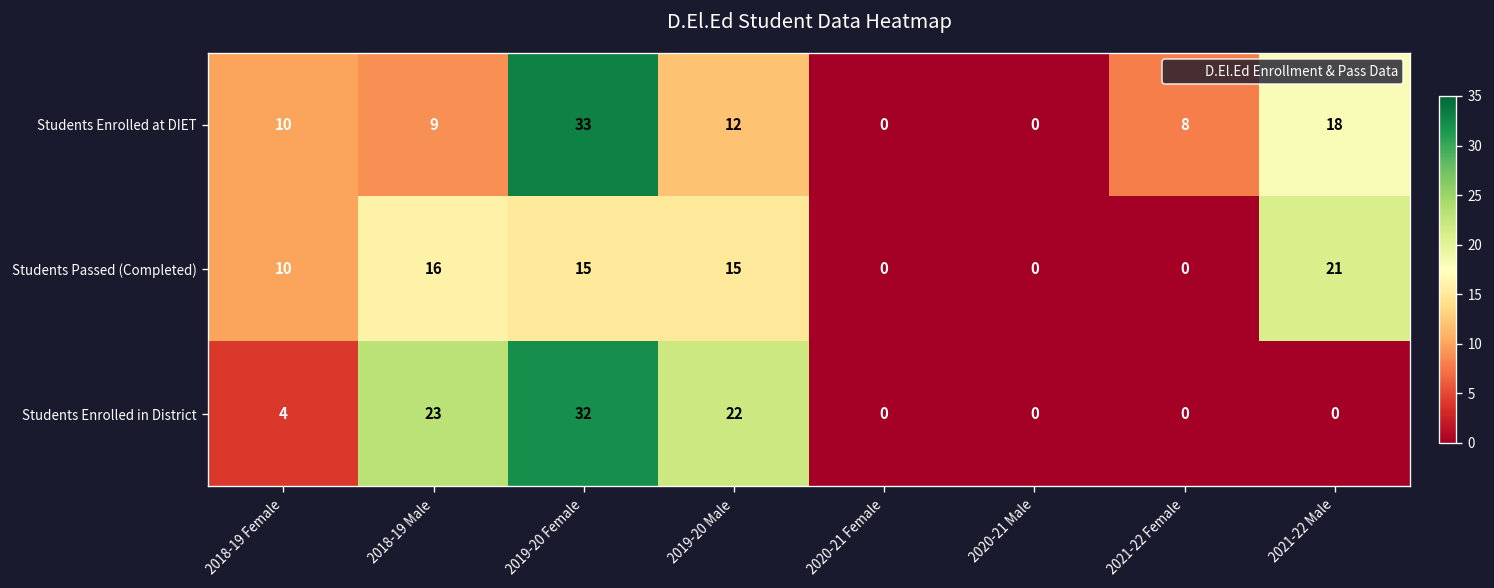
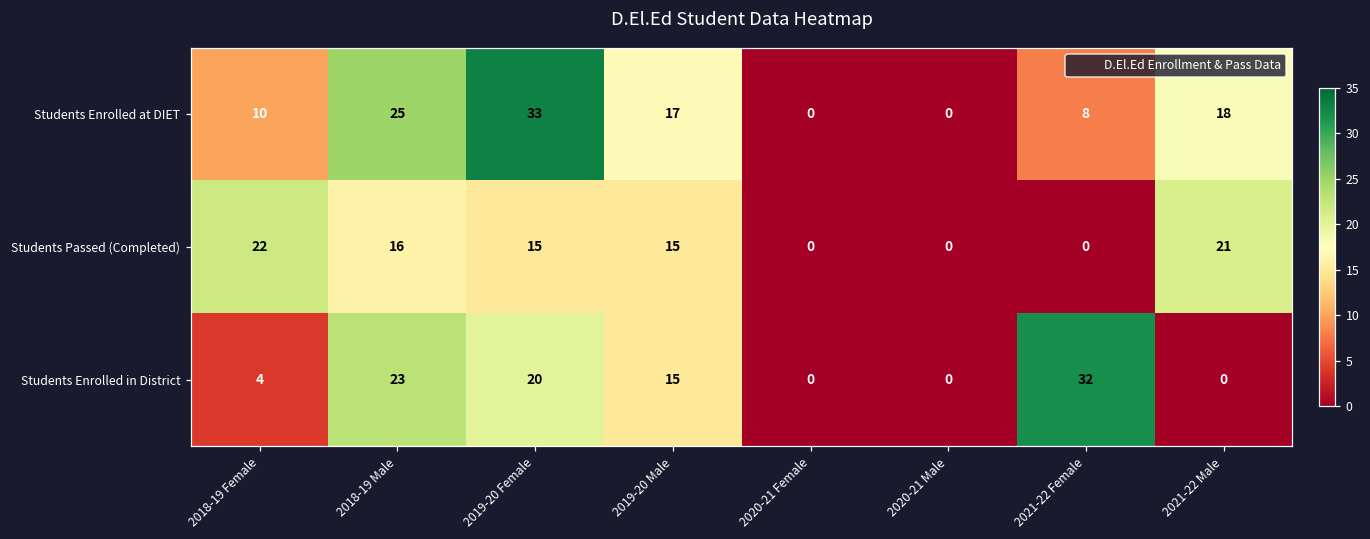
Students Enrolled at DIET, 2018-19 Male: 9 -> 25
Students Enrolled at DIET, 2019-20 Male: 12 -> 17
Students Passed (Completed), 2018-19 Female: 10 -> 22
Students Enrolled in District, 2019-20 Female: 32 -> 20
Students Enrolled in District, 2019-20 Male: 22 -> 15
Students Enrolled in District, 2021-22 Female: 0 -> 32
